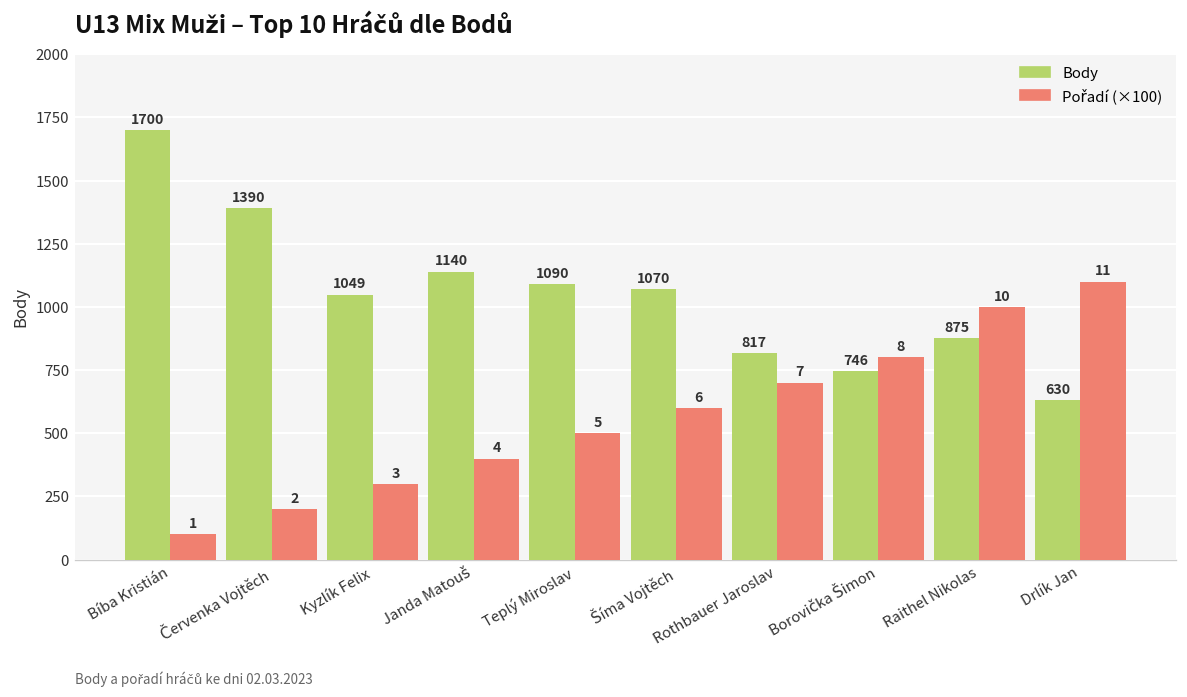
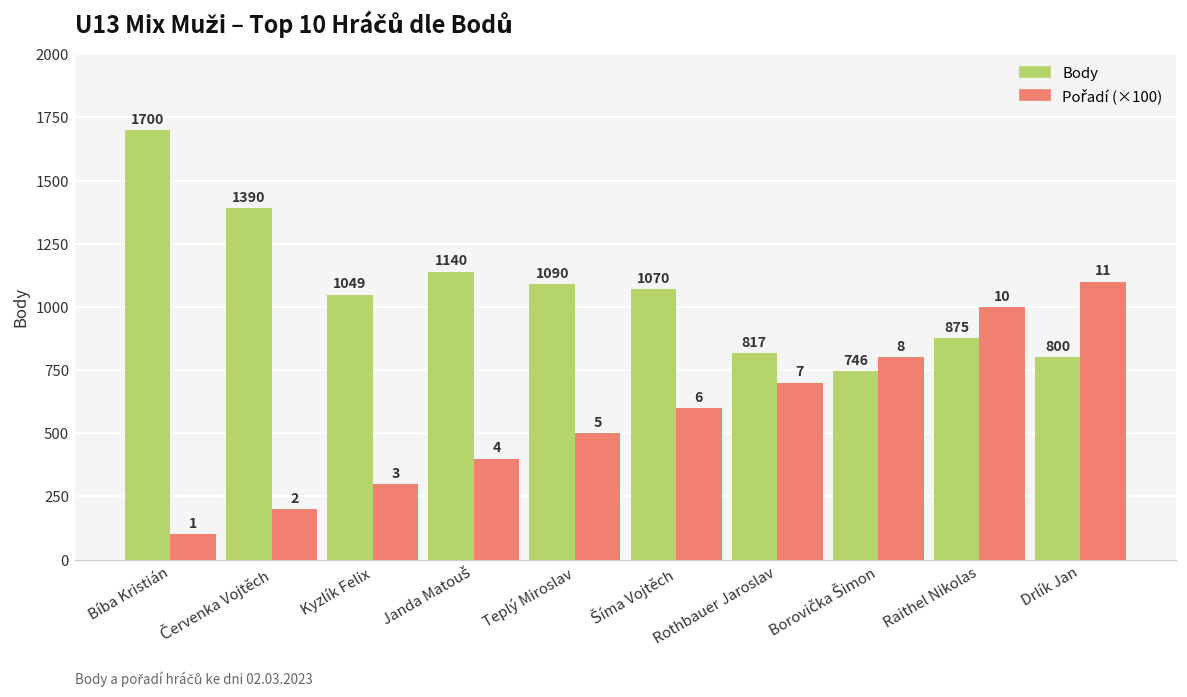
Body, Drlík Jan: 630 -> 800
